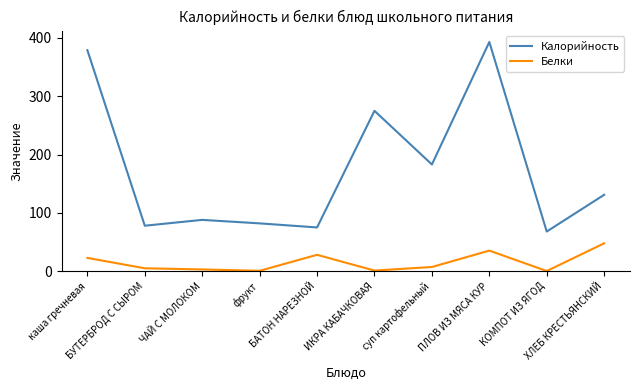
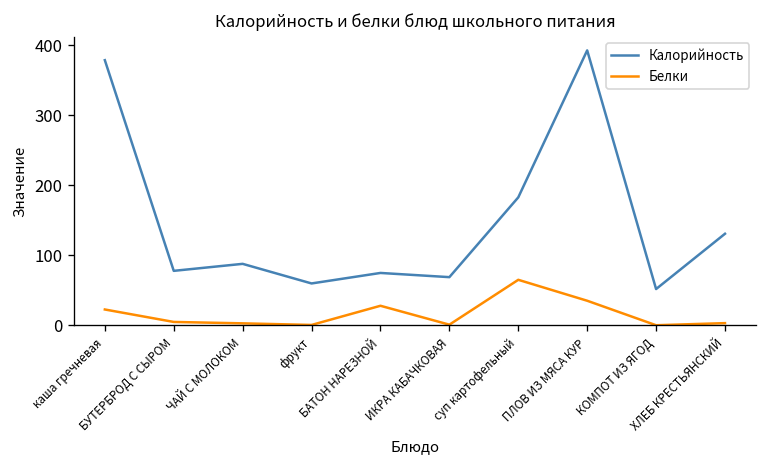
Калорийность, фрукт: 80 -> 60
Калорийность, ИКРА КАБАЧКОВАЯ: 280 -> 70
Белки, суп картофельный: 10 -> 70
Калорийность, КОМПОТ ИЗ ЯГОД: 70 -> 50
Белки, ХЛЕБ КРЕСТЬЯНСКИЙ: 50 -> 0
